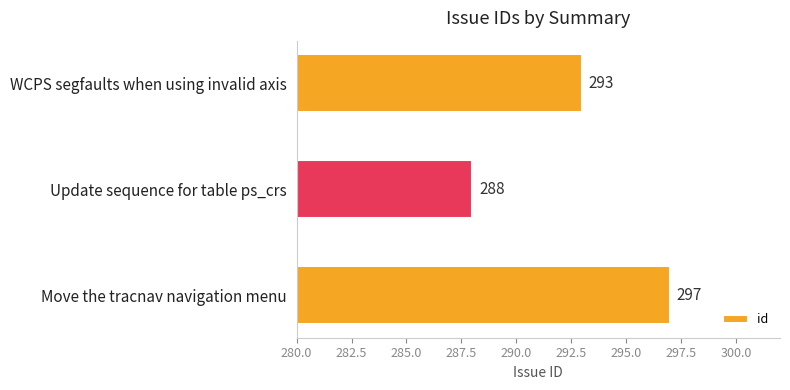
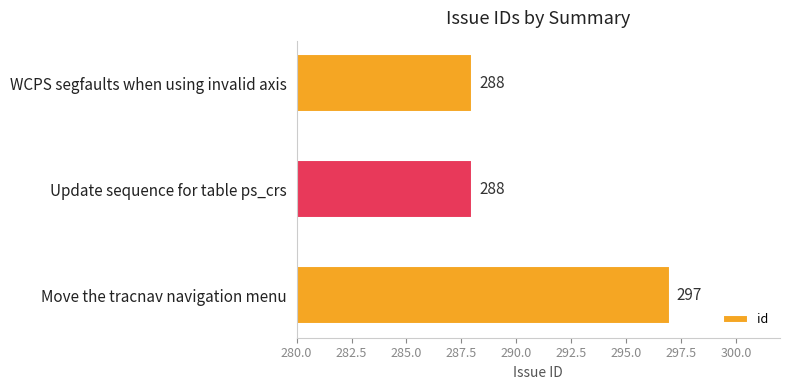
WCPS segfaults when using invalid axis: 293 -> 288
